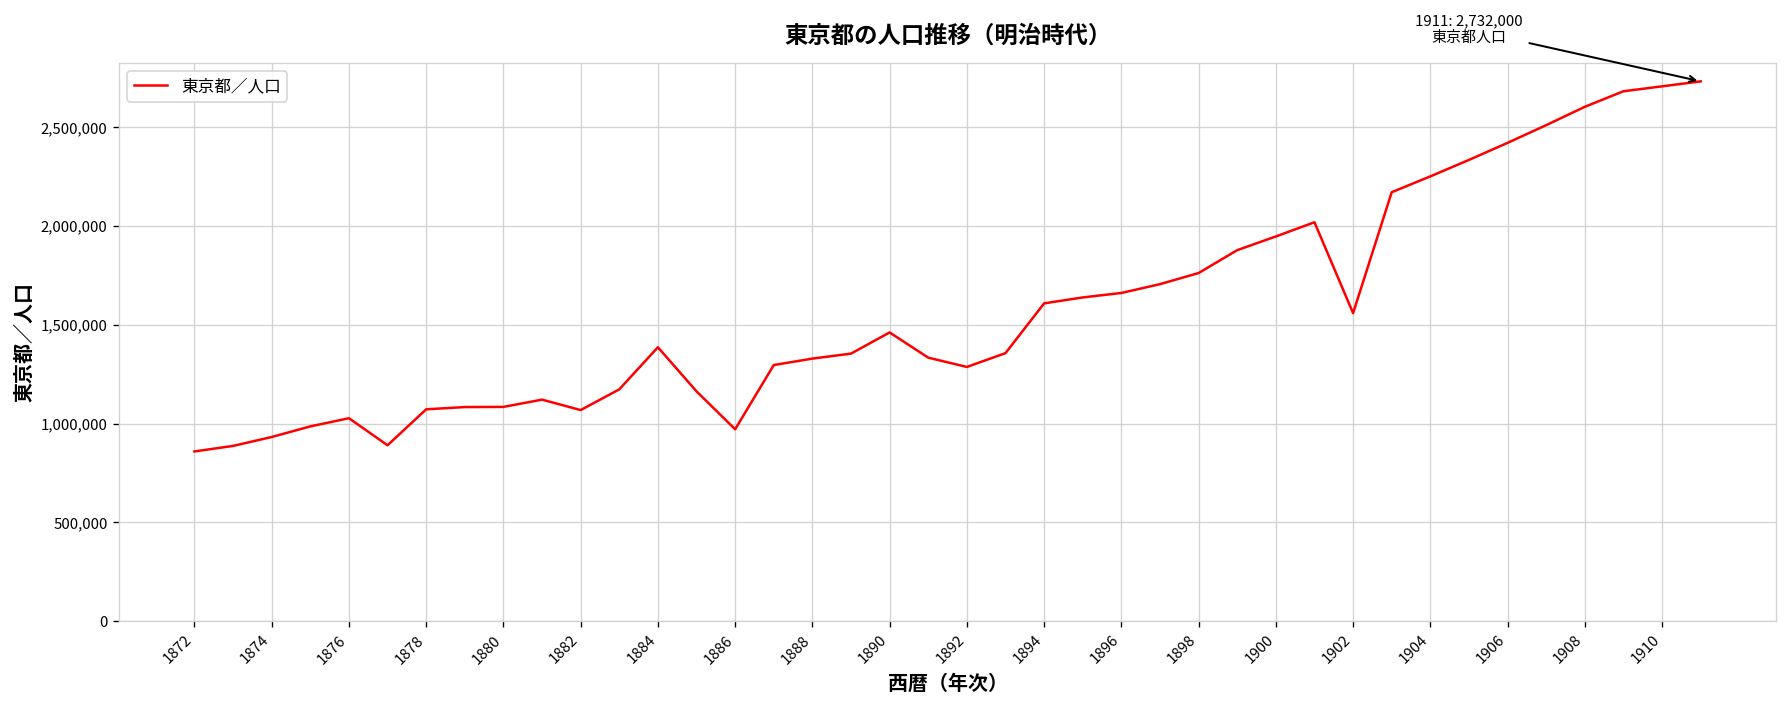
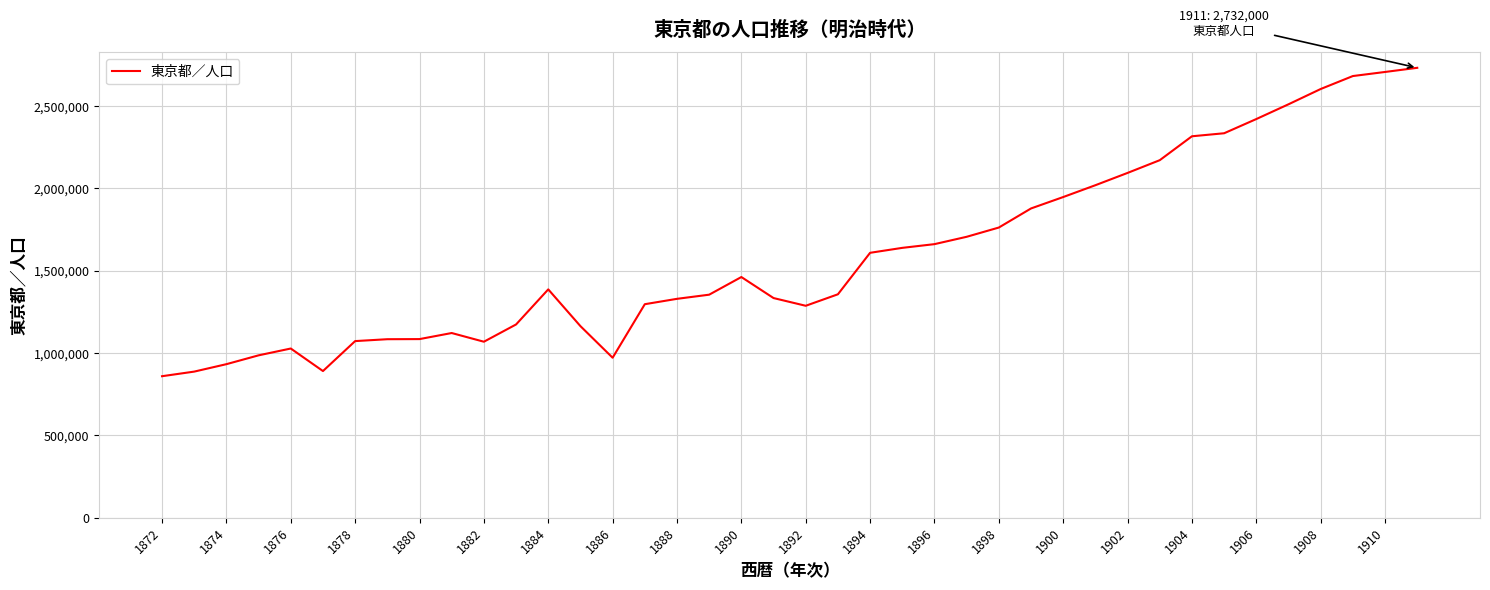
1902: 1,560,000 -> 2,090,000
1904: 2,250,000 -> 2,320,000
